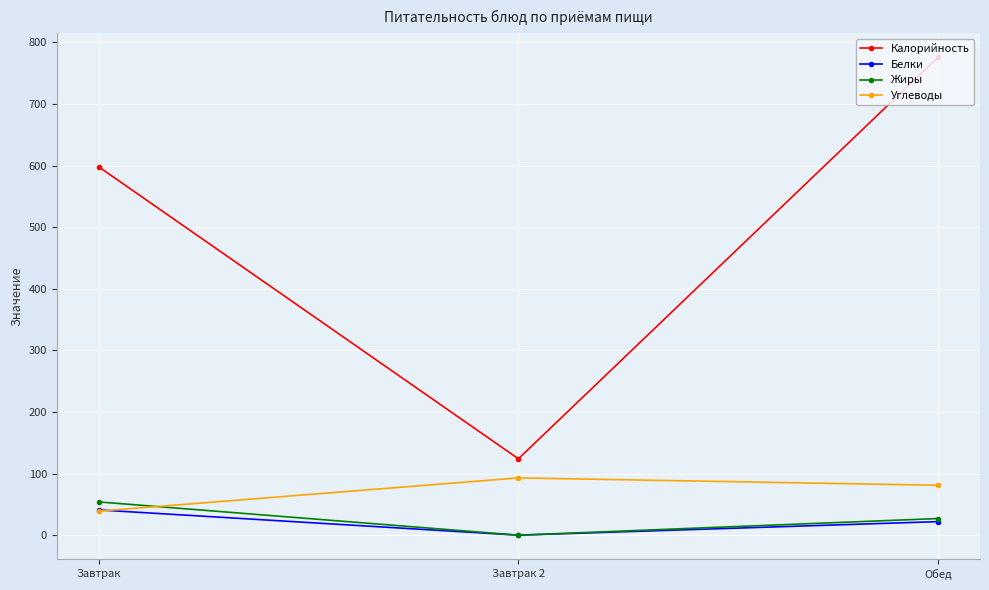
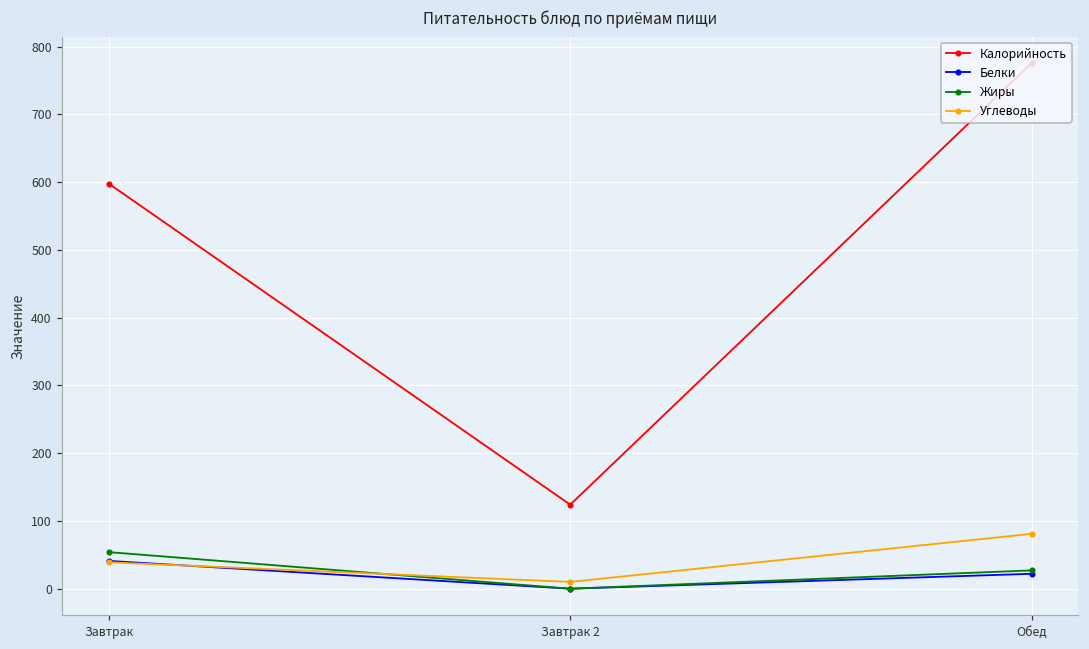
Углеводы, Завтрак 2: 90 -> 10
